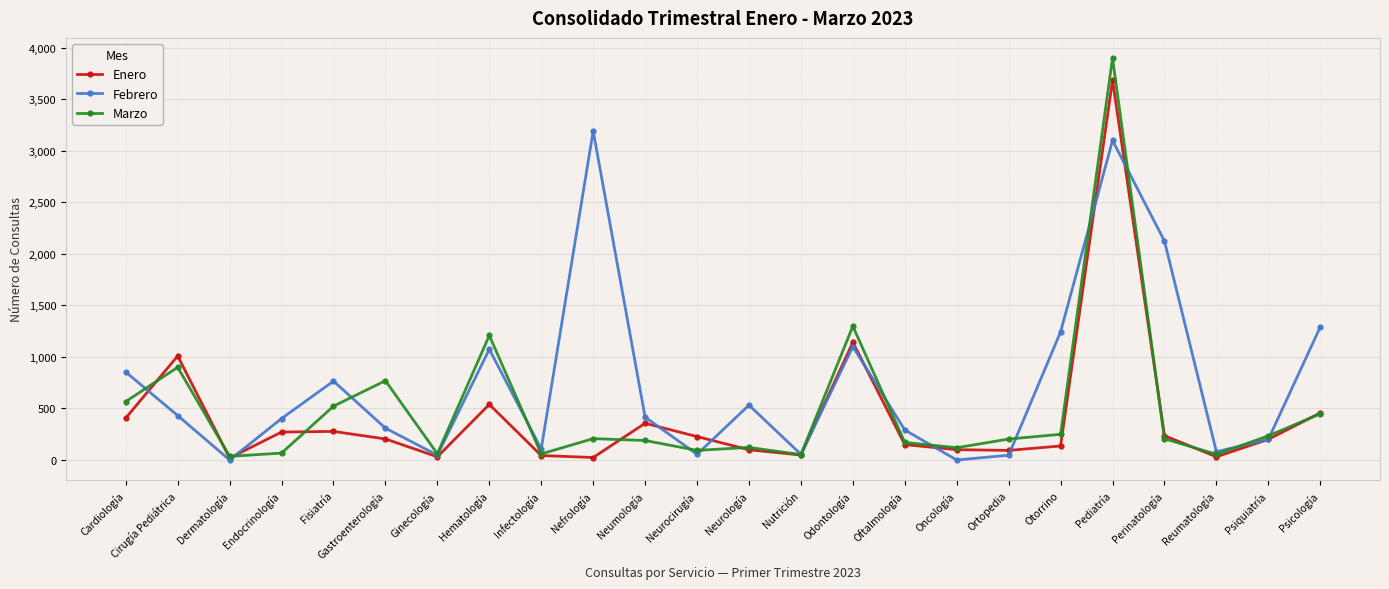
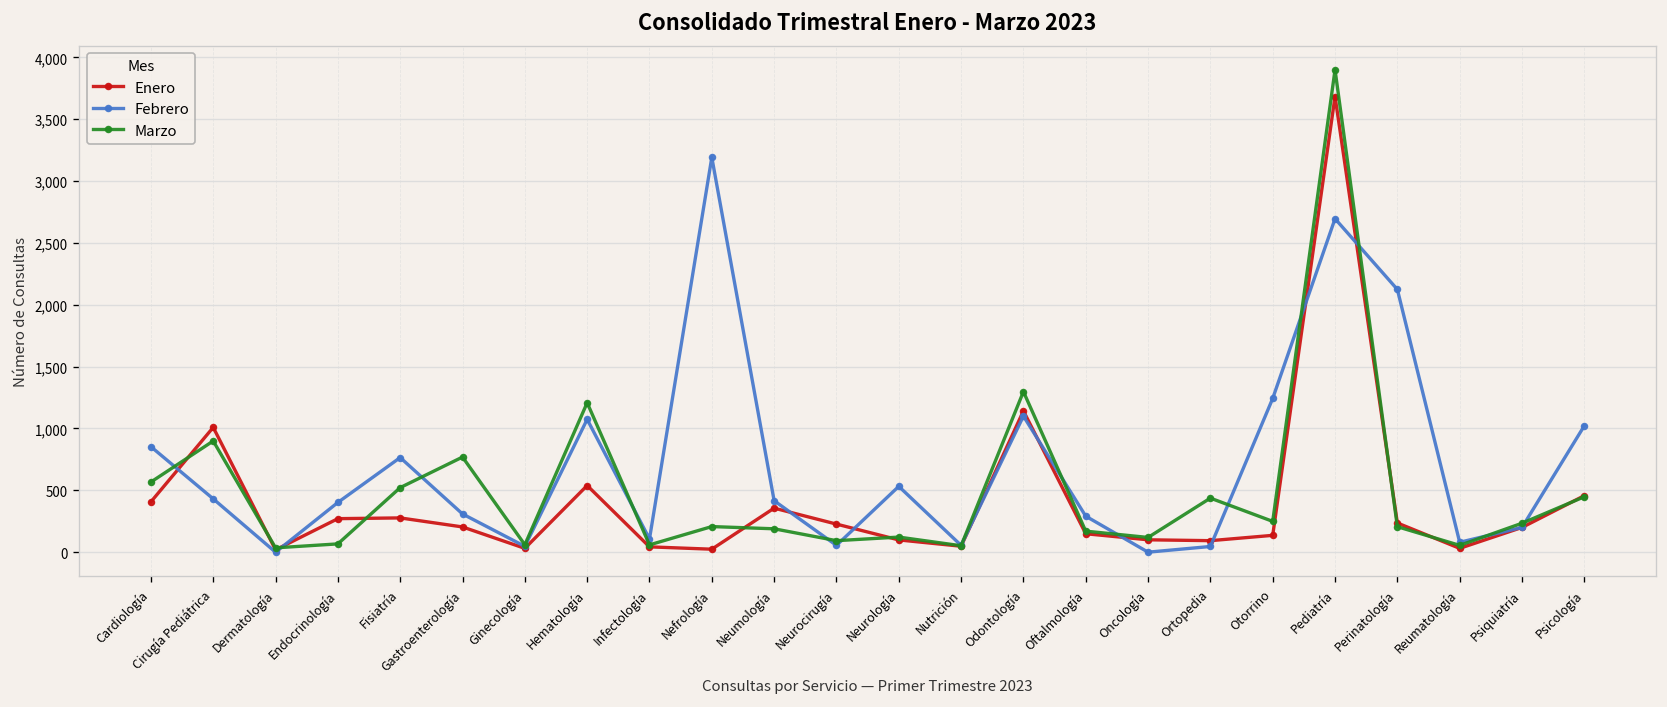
Marzo, Ortopedia: 200 -> 440
Febrero, Pediatría: 3,100 -> 2,700
Febrero, Psicología: 1,290 -> 1,020
